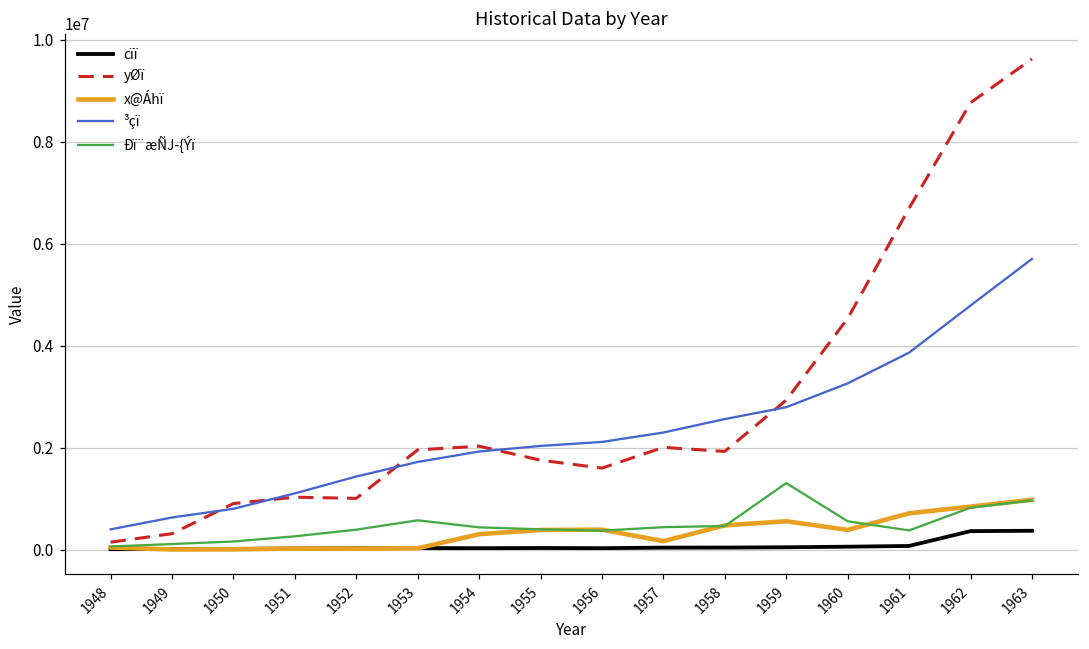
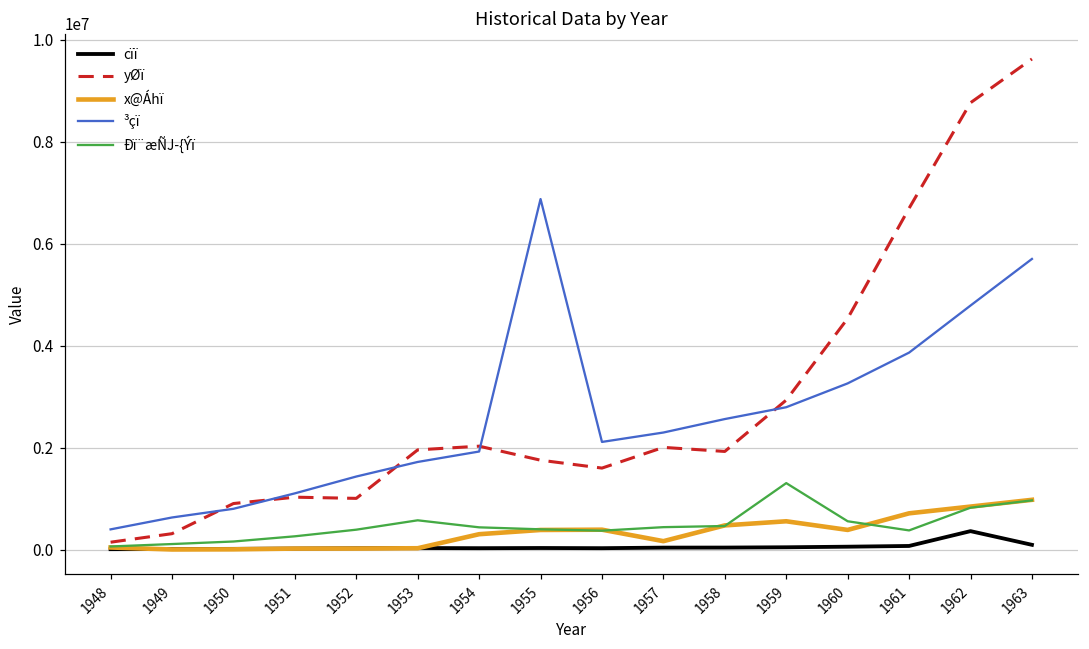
³çï, 1955: 2000000 -> 6900000
cïï, 1963: 400000 -> 100000
